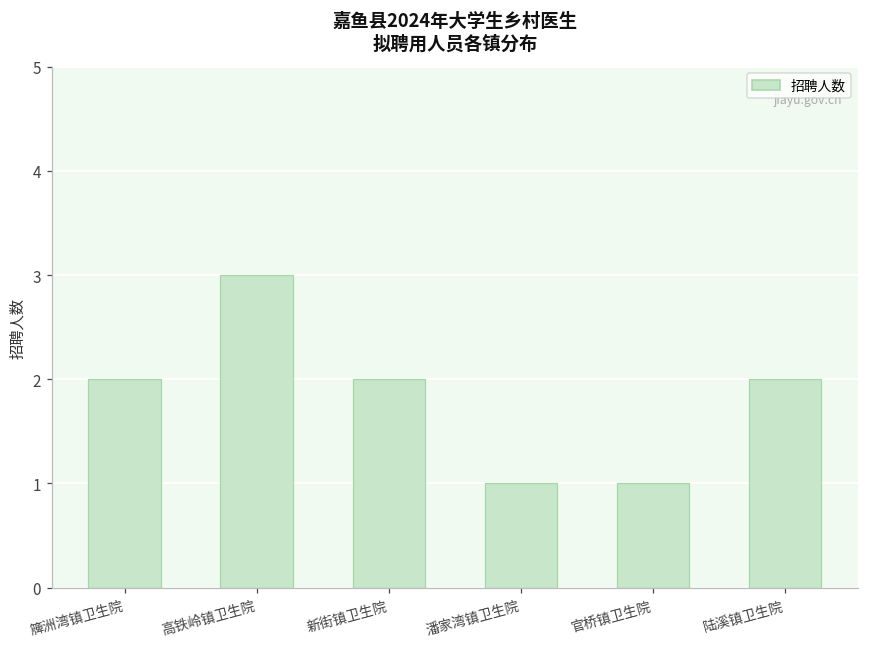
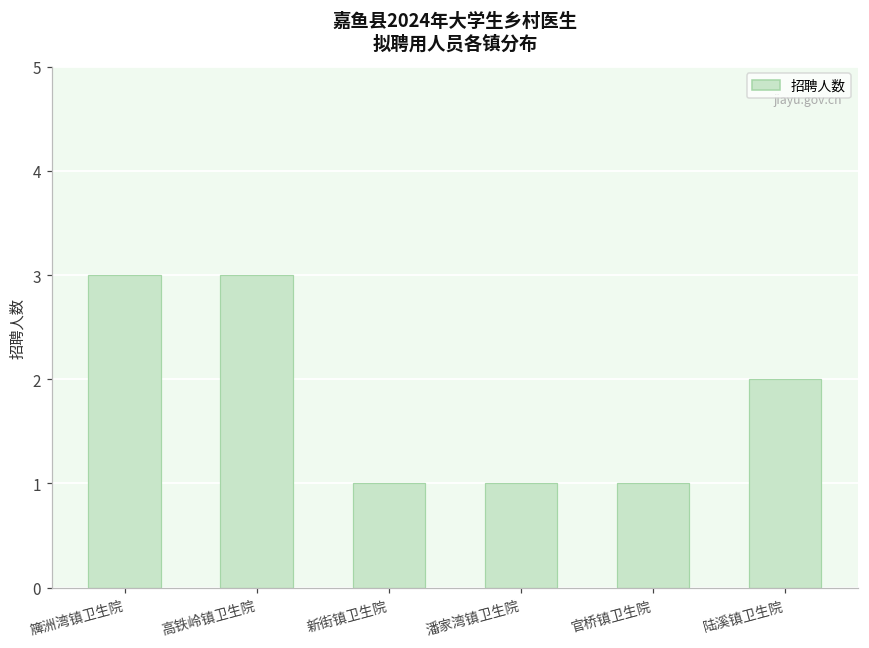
簰洲湾镇卫生院: 2 -> 3
新街镇卫生院: 2 -> 1
